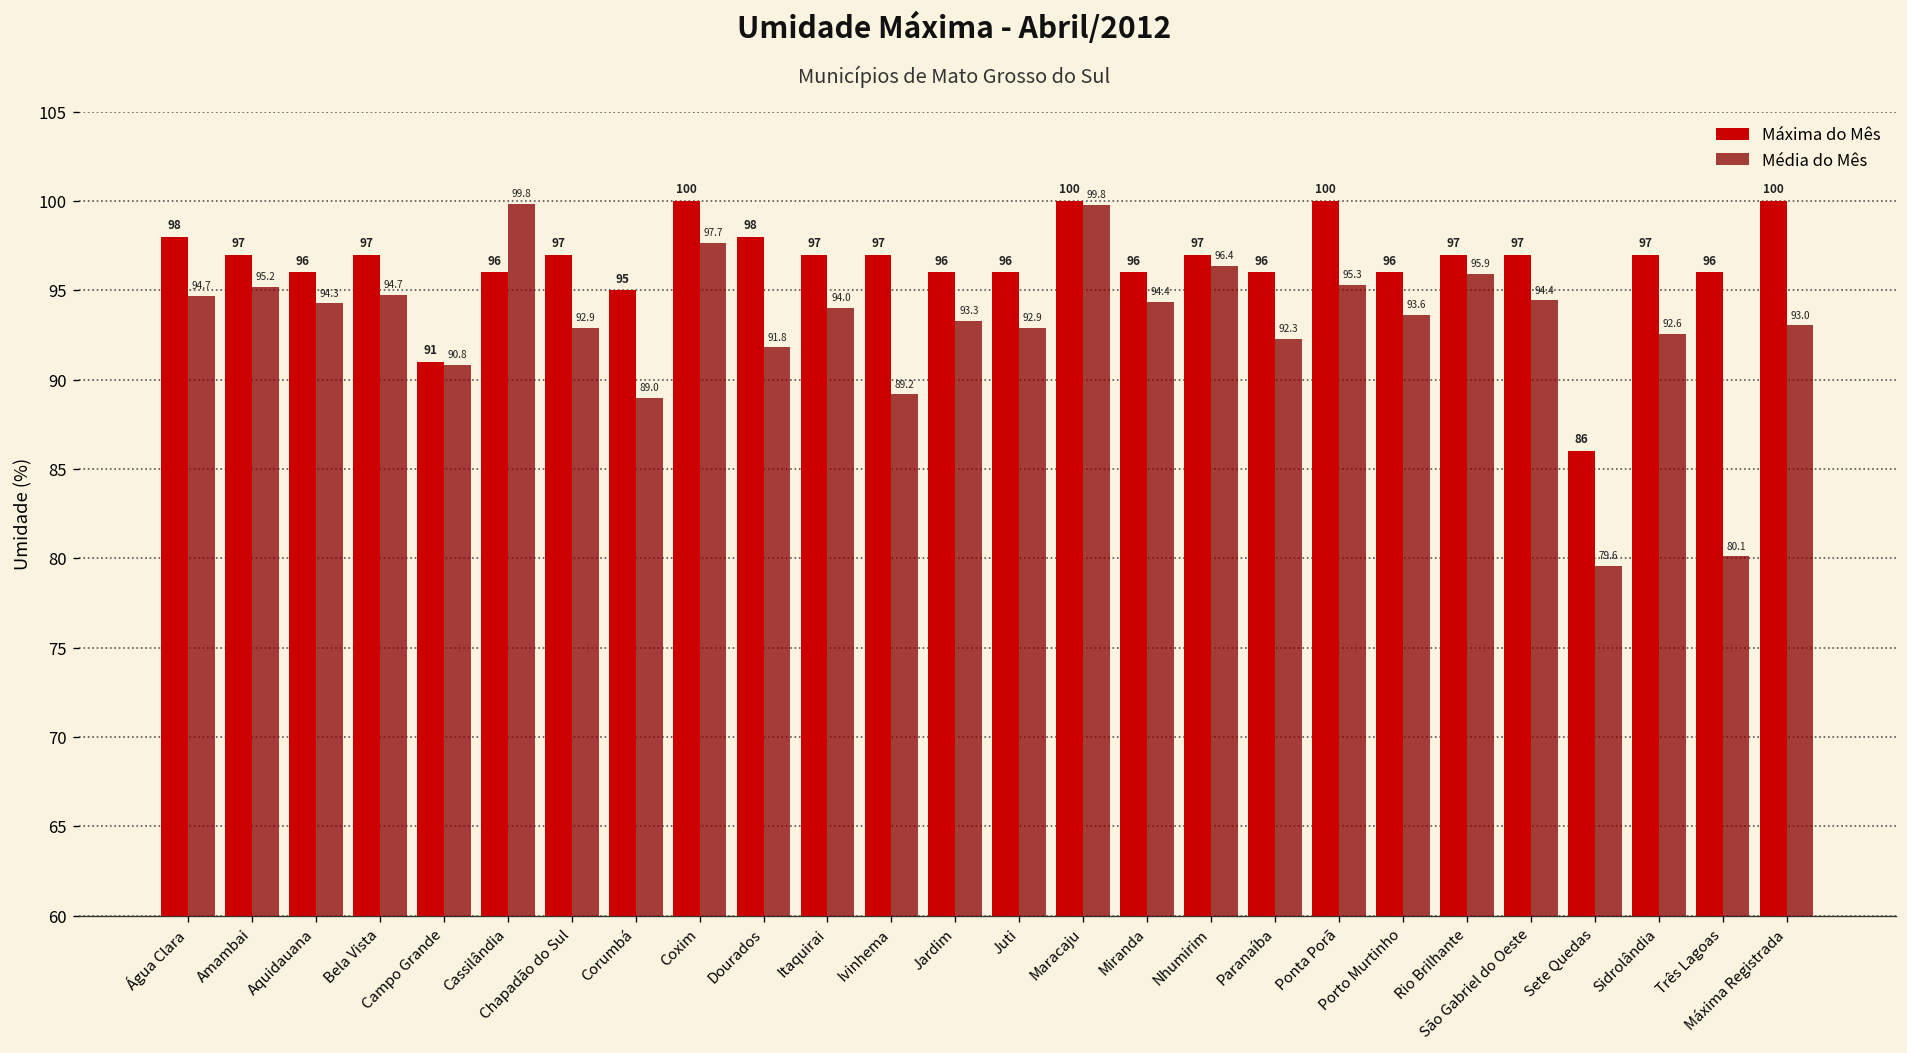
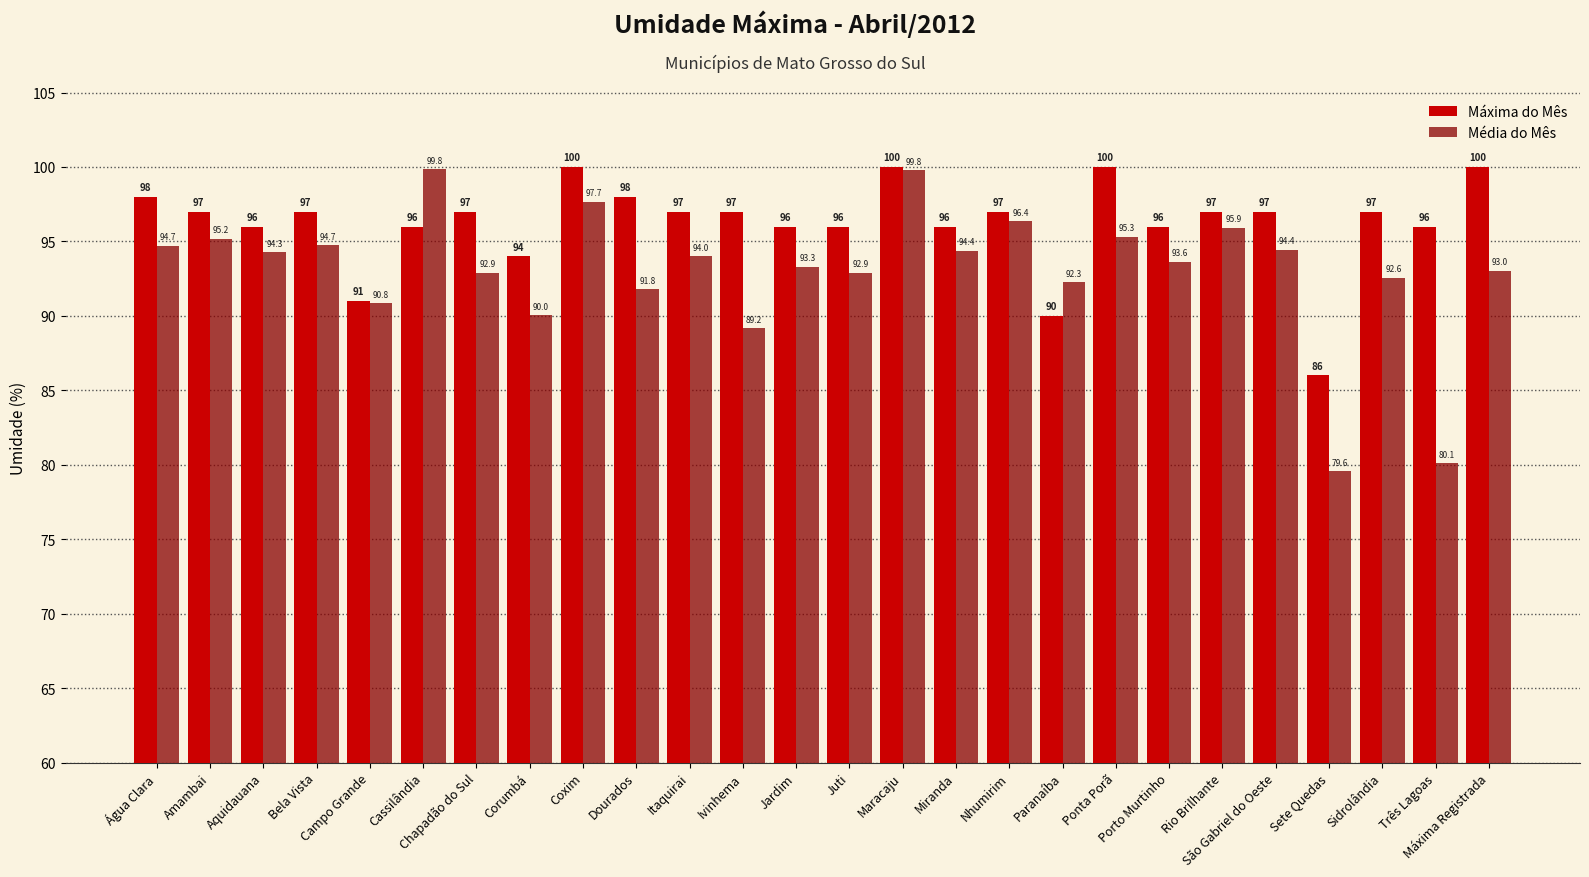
Máxima do Mês, Corumbá: 95 -> 94
Média do Mês, Corumbá: 89.0 -> 90.0
Máxima do Mês, Paranaíba: 96 -> 90
